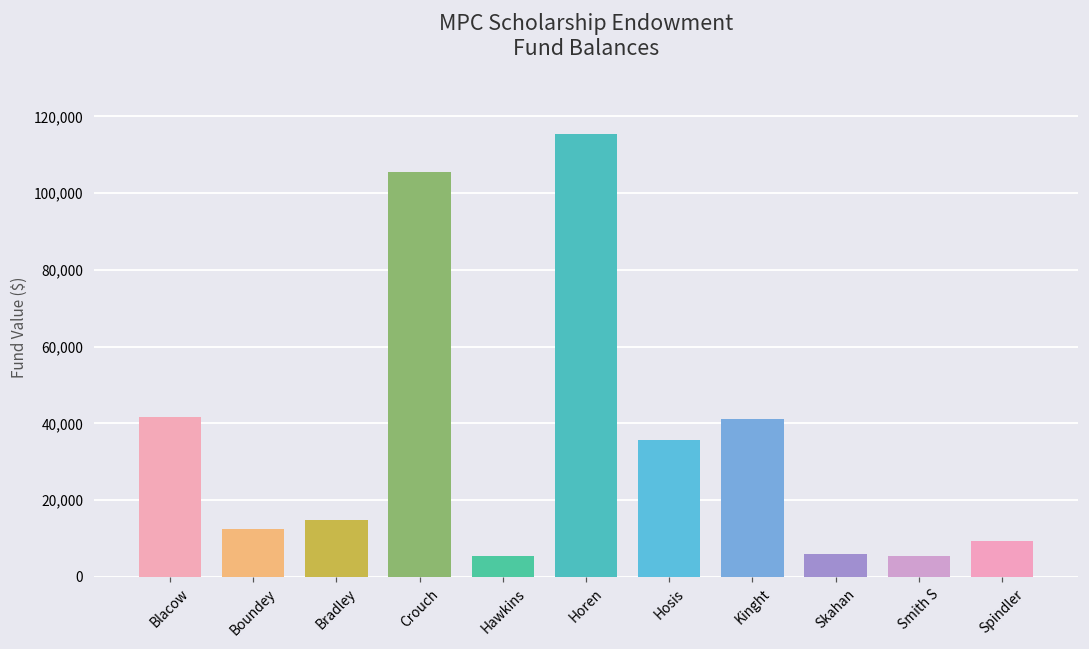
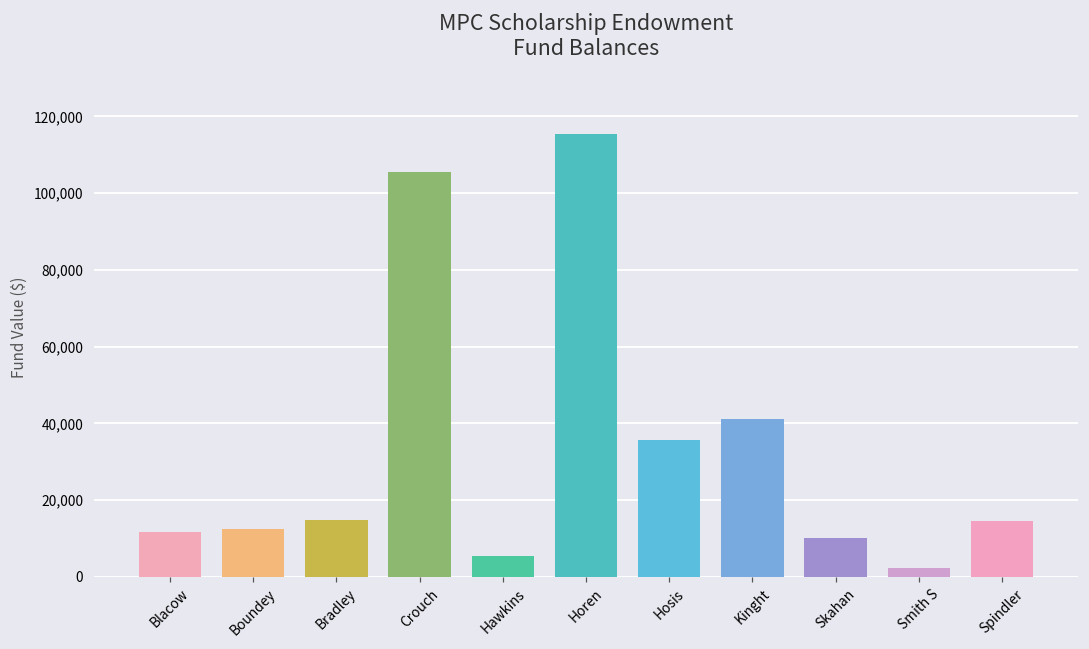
Blacow: 42,000 -> 12,000
Skahan: 6,000 -> 10,000
Smith S: 5,000 -> 2,000
Spindler: 9,000 -> 14,000
